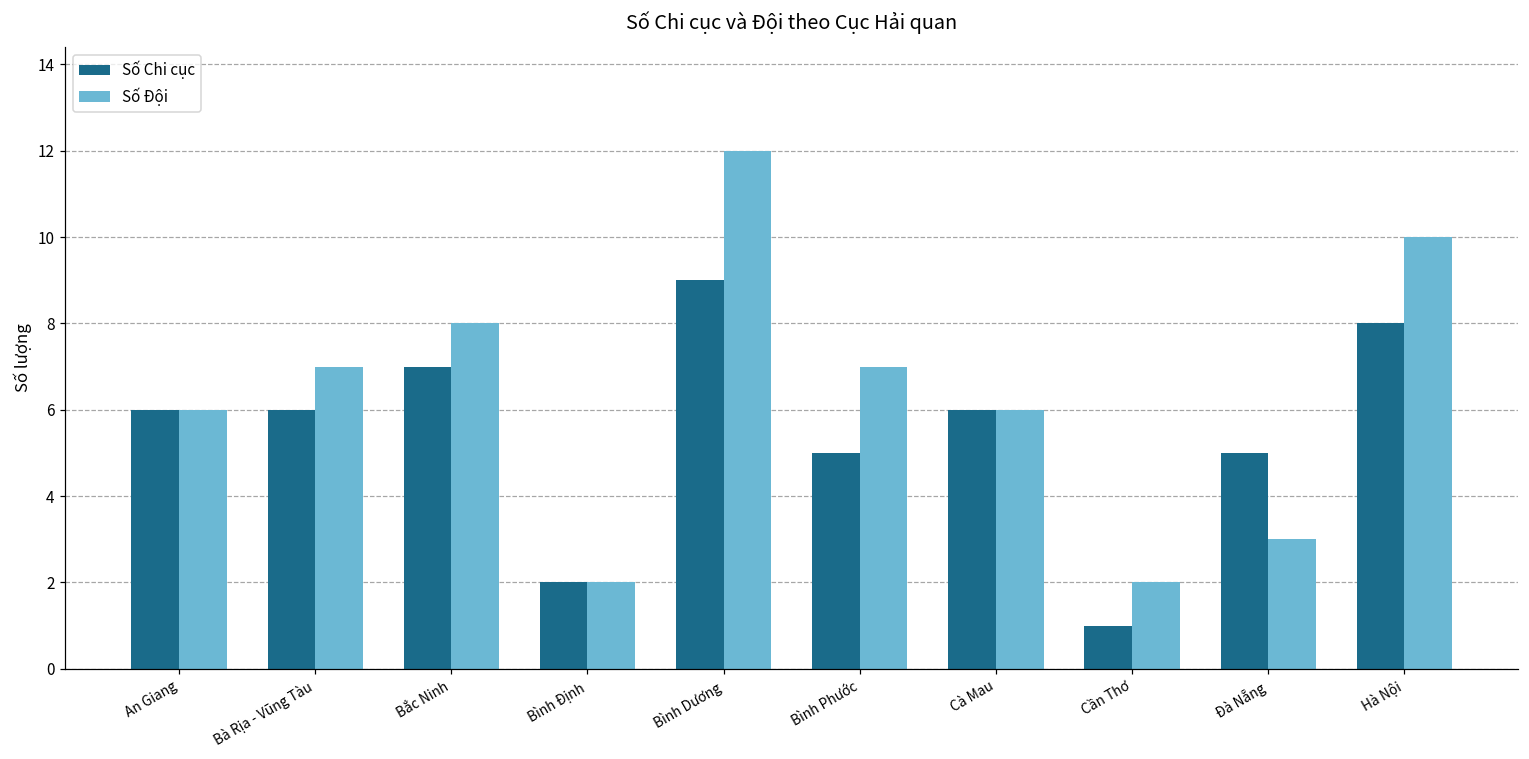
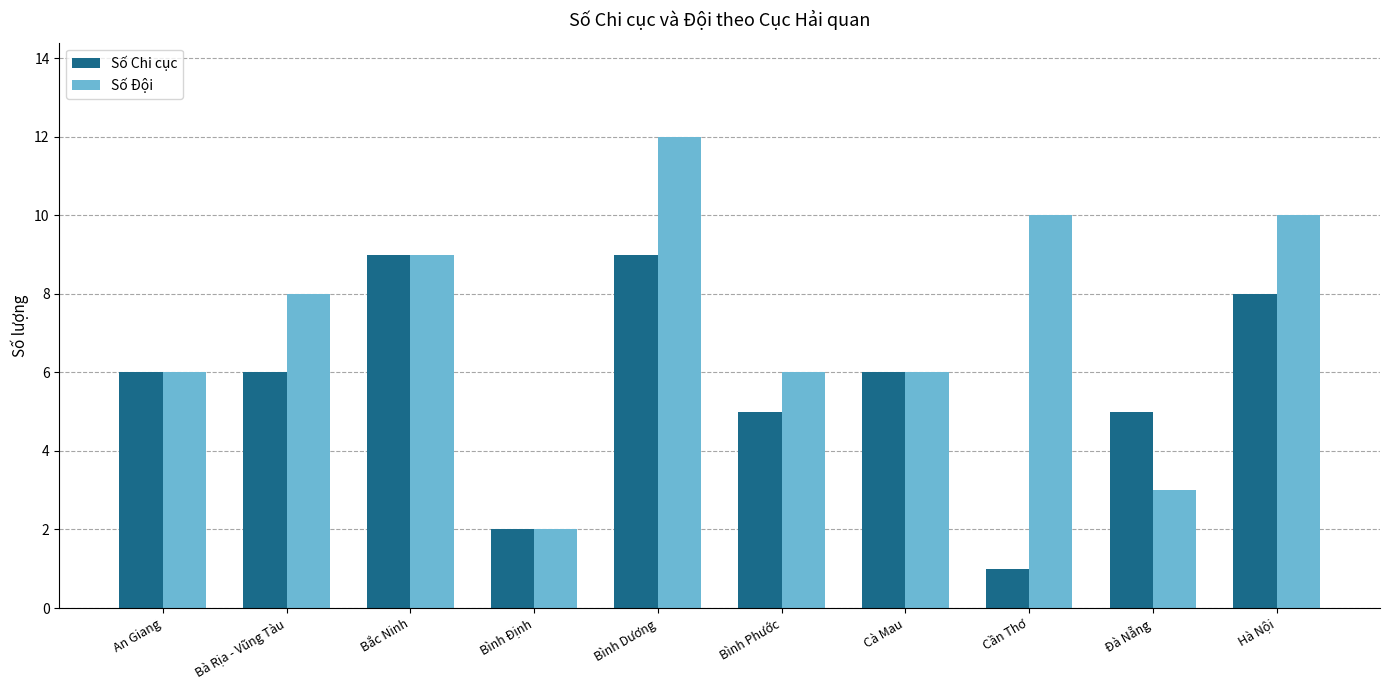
Số Đội, Bà Rịa - Vũng Tàu: 7 -> 8
Số Chi cục, Bắc Ninh: 7 -> 9
Số Đội, Bắc Ninh: 8 -> 9
Số Đội, Bình Phước: 7 -> 6
Số Đội, Cần Thơ: 2 -> 10
